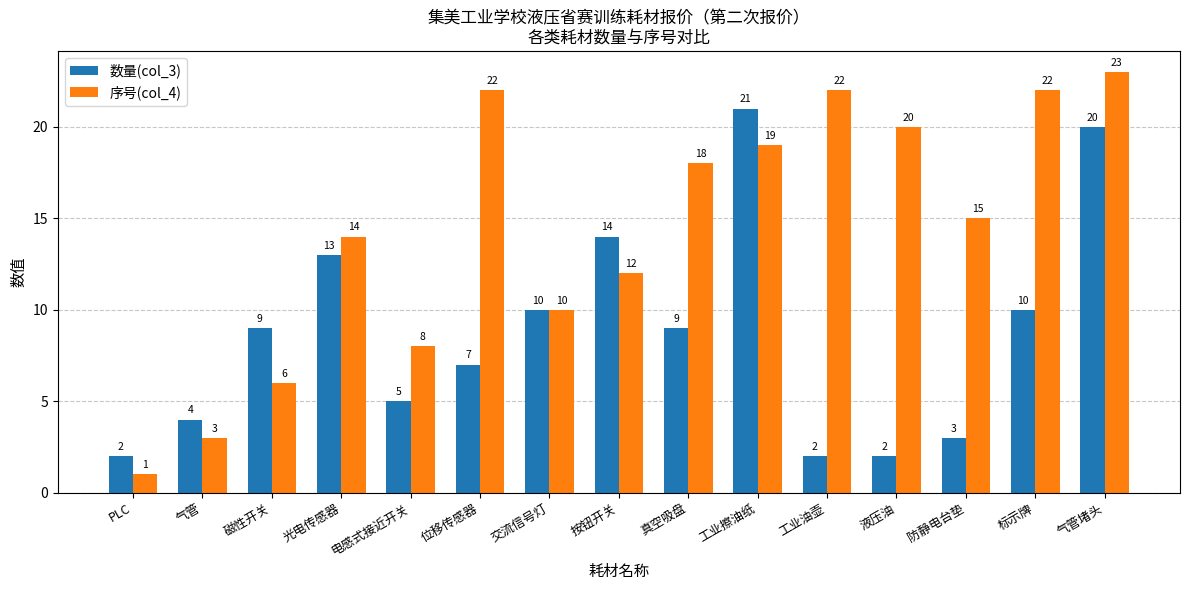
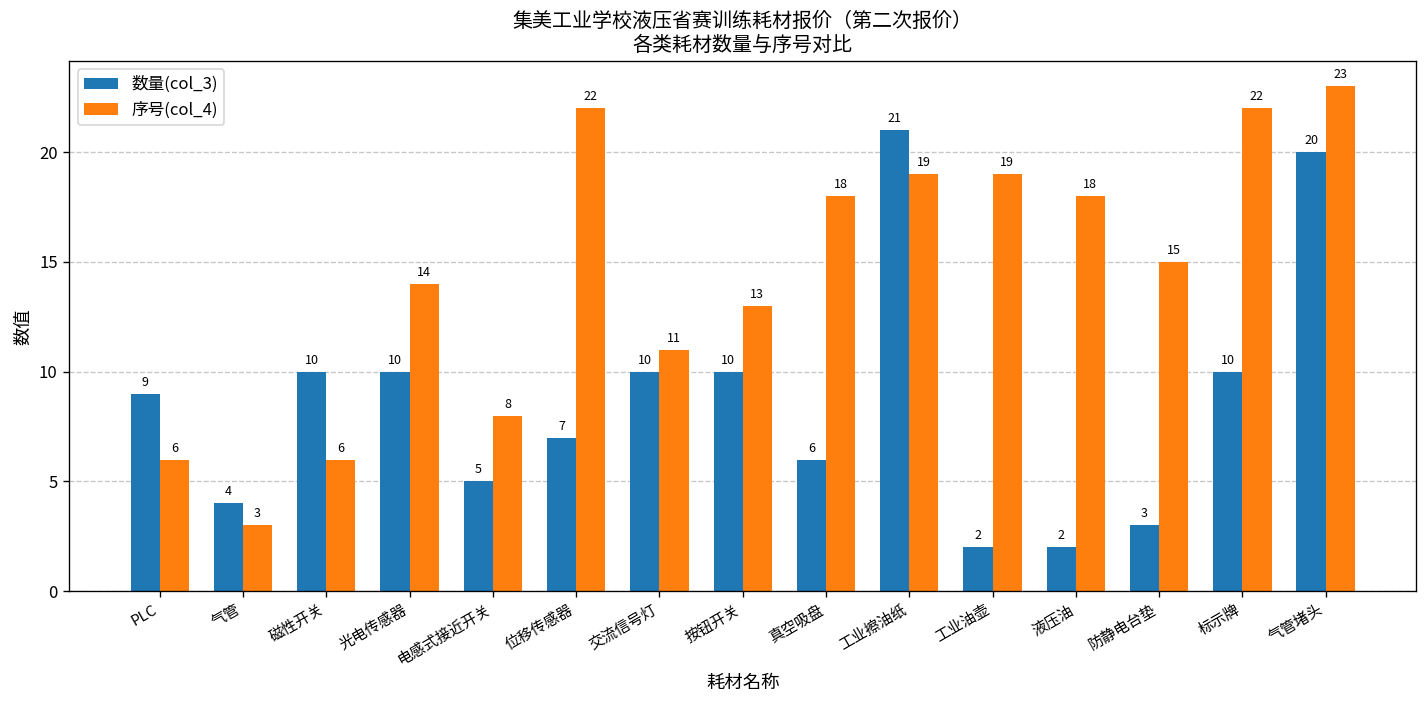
数量(col_3), PLC: 2 -> 9
序号(col_4), PLC: 1 -> 6
数量(col_3), 磁性开关: 9 -> 10
数量(col_3), 光电传感器: 13 -> 10
序号(col_4), 交流信号灯: 10 -> 11
数量(col_3), 按钮开关: 14 -> 10
序号(col_4), 按钮开关: 12 -> 13
数量(col_3), 真空吸盘: 9 -> 6
序号(col_4), 工业油壶: 22 -> 19
序号(col_4), 液压油: 20 -> 18
